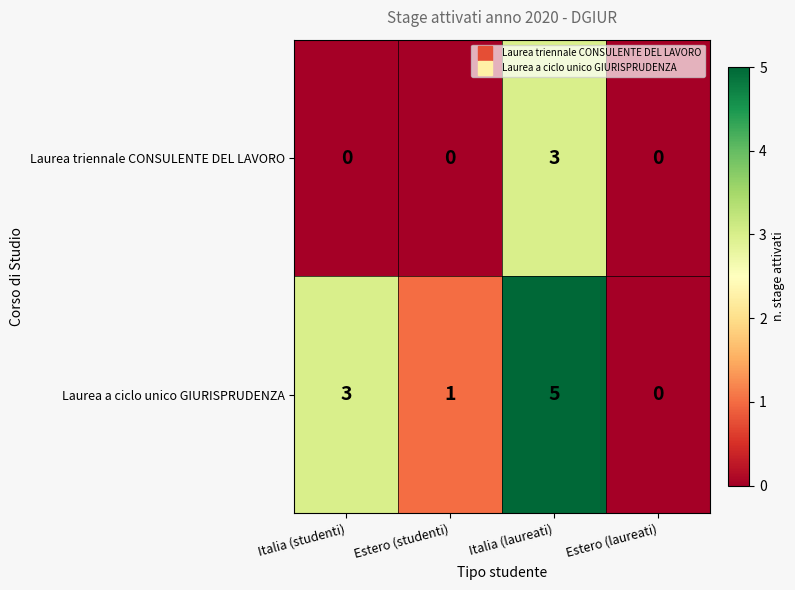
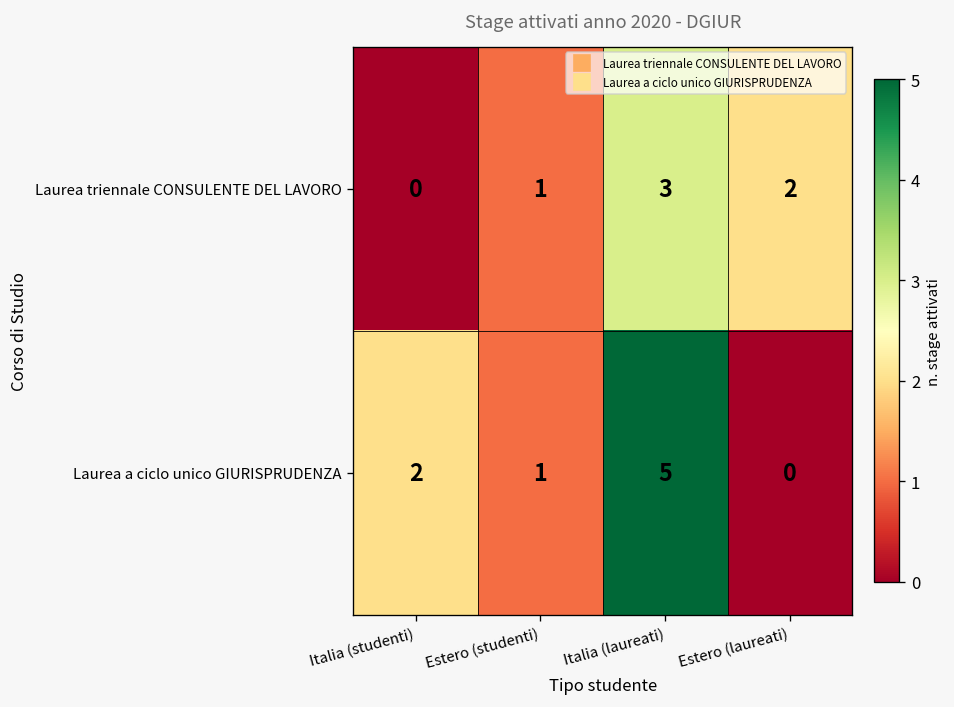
Laurea triennale CONSULENTE DEL LAVORO, Estero (studenti): 0 -> 1
Laurea triennale CONSULENTE DEL LAVORO, Estero (laureati): 0 -> 2
Laurea a ciclo unico GIURISPRUDENZA, Italia (studenti): 3 -> 2
